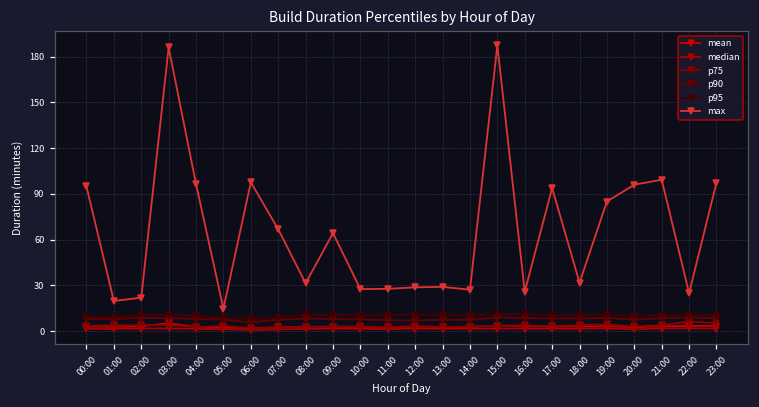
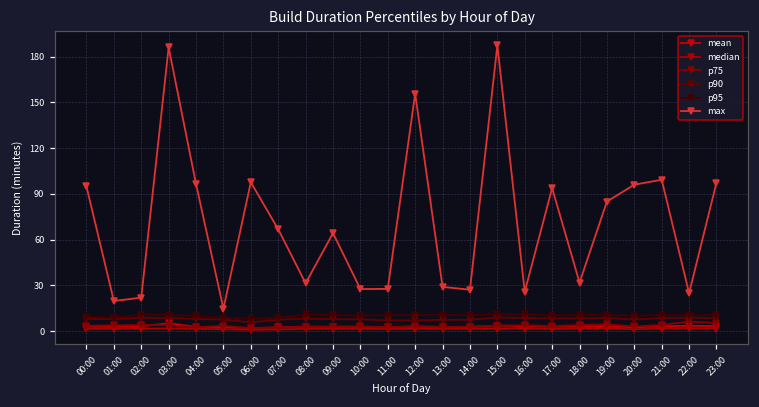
max, 12:00: 29 -> 156
